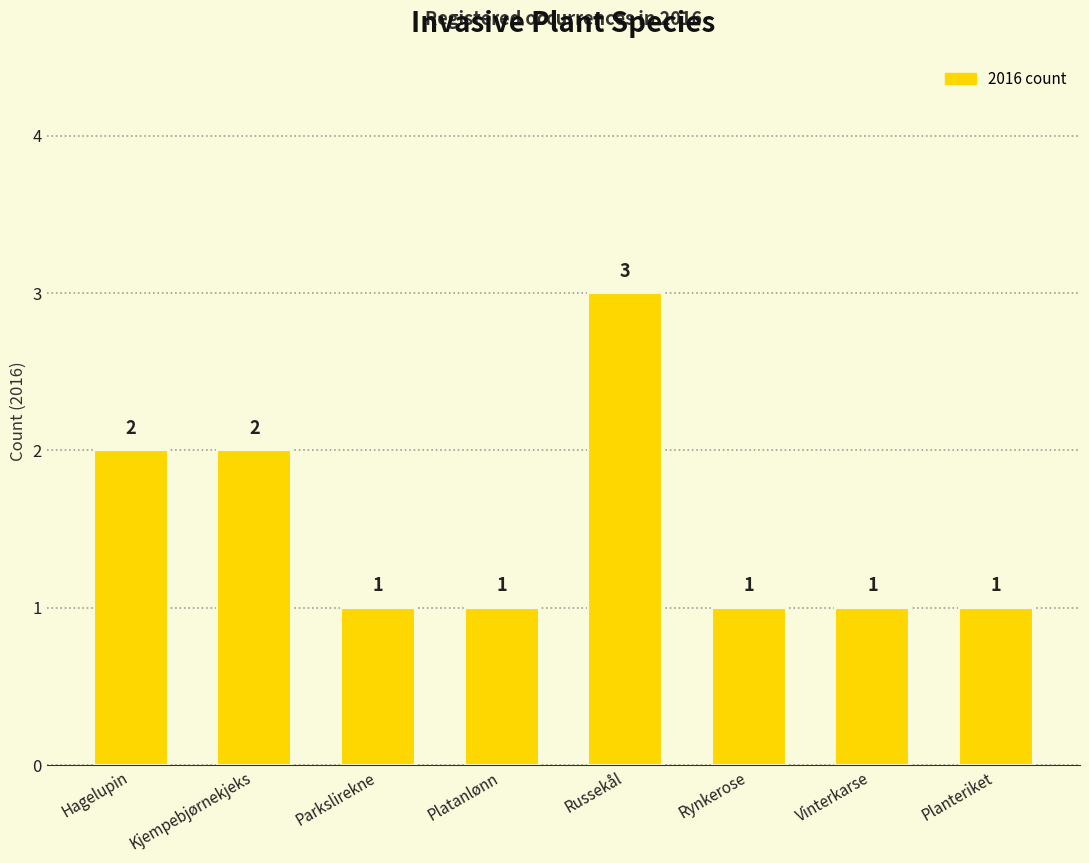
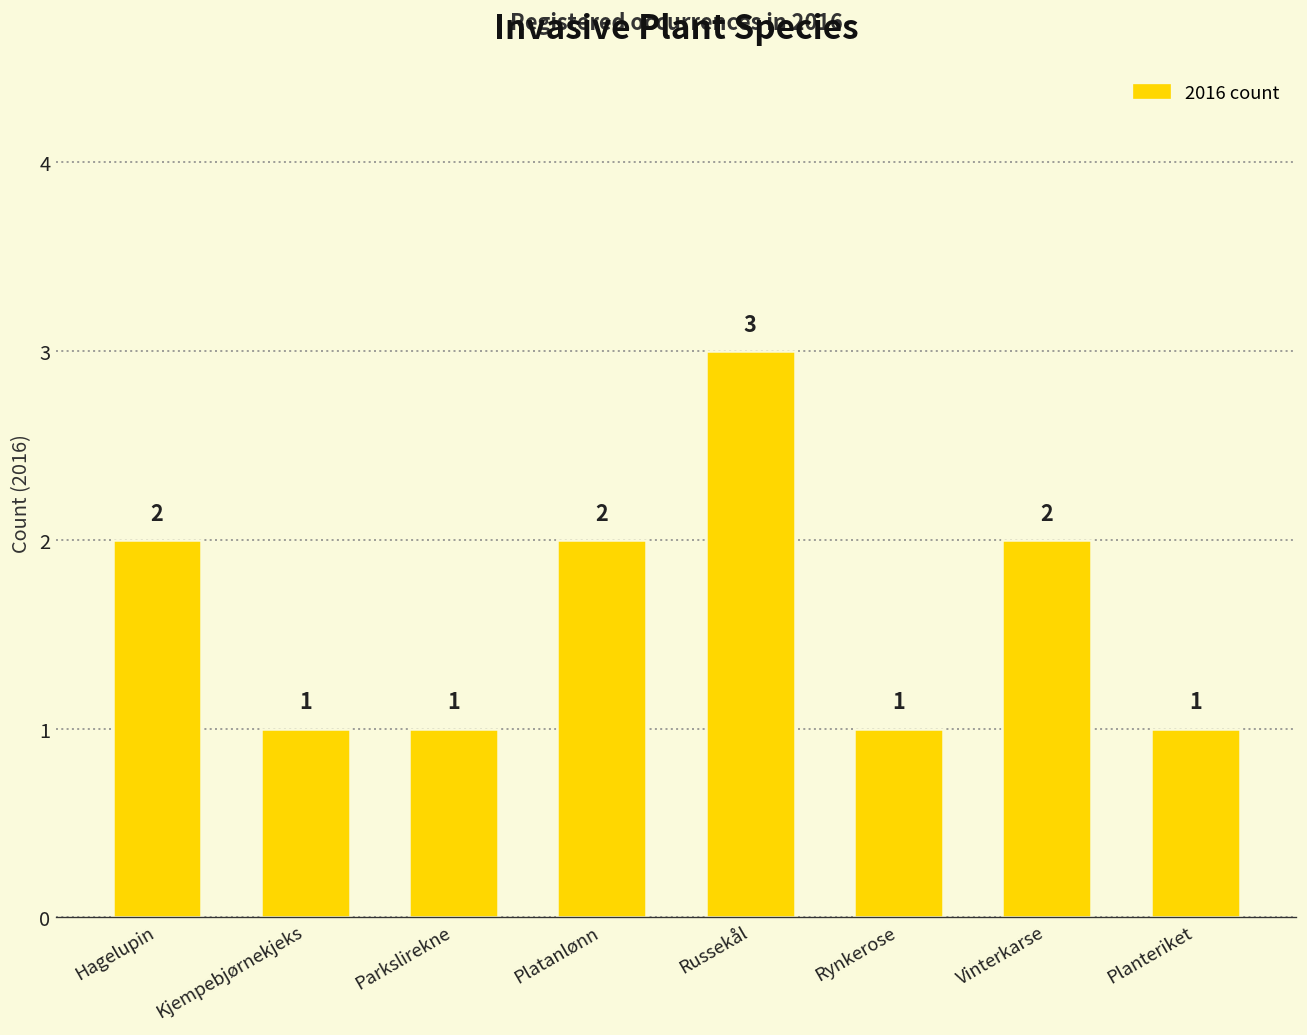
Kjempebjørnekjeks: 2 -> 1
Platanlønn: 1 -> 2
Vinterkarse: 1 -> 2
